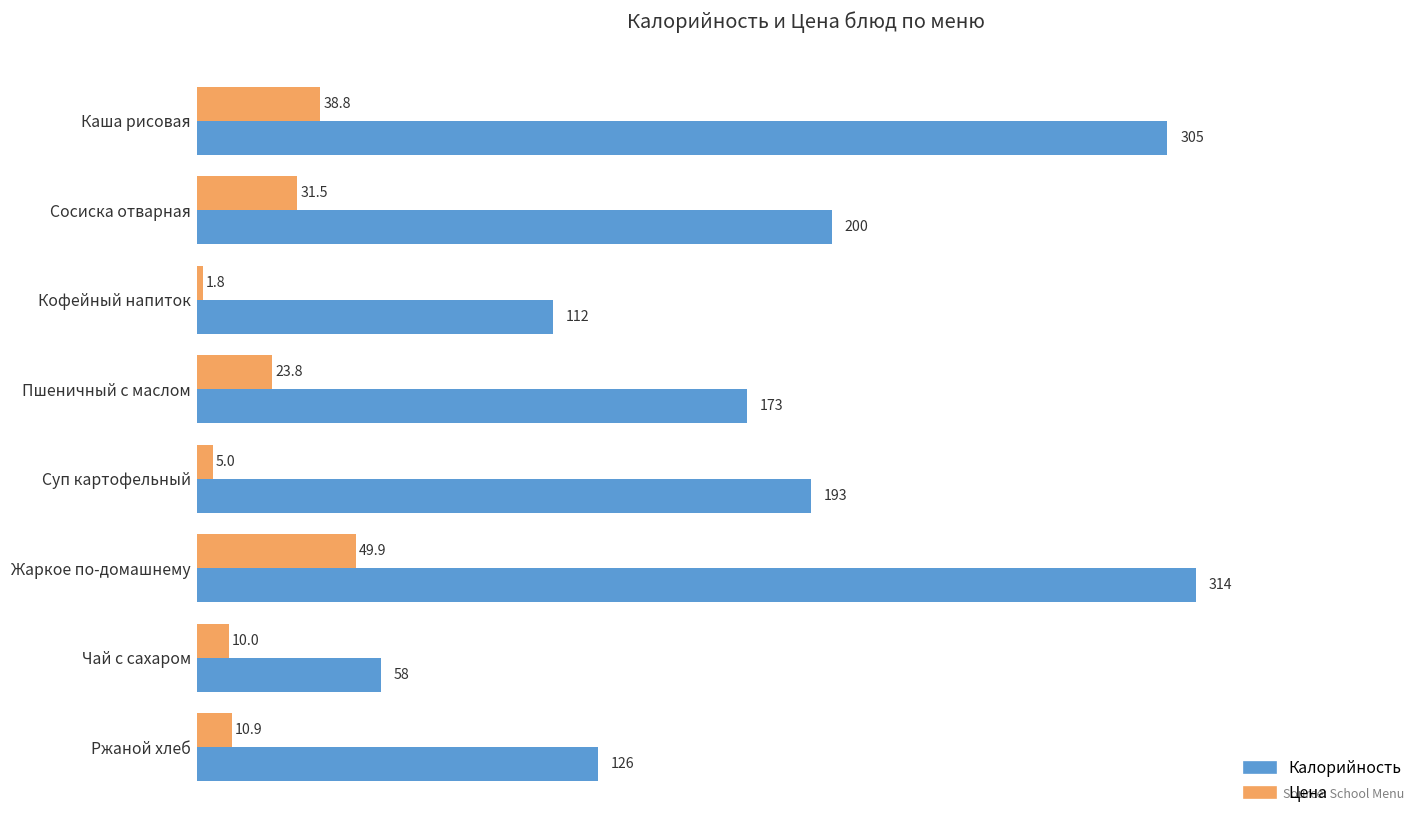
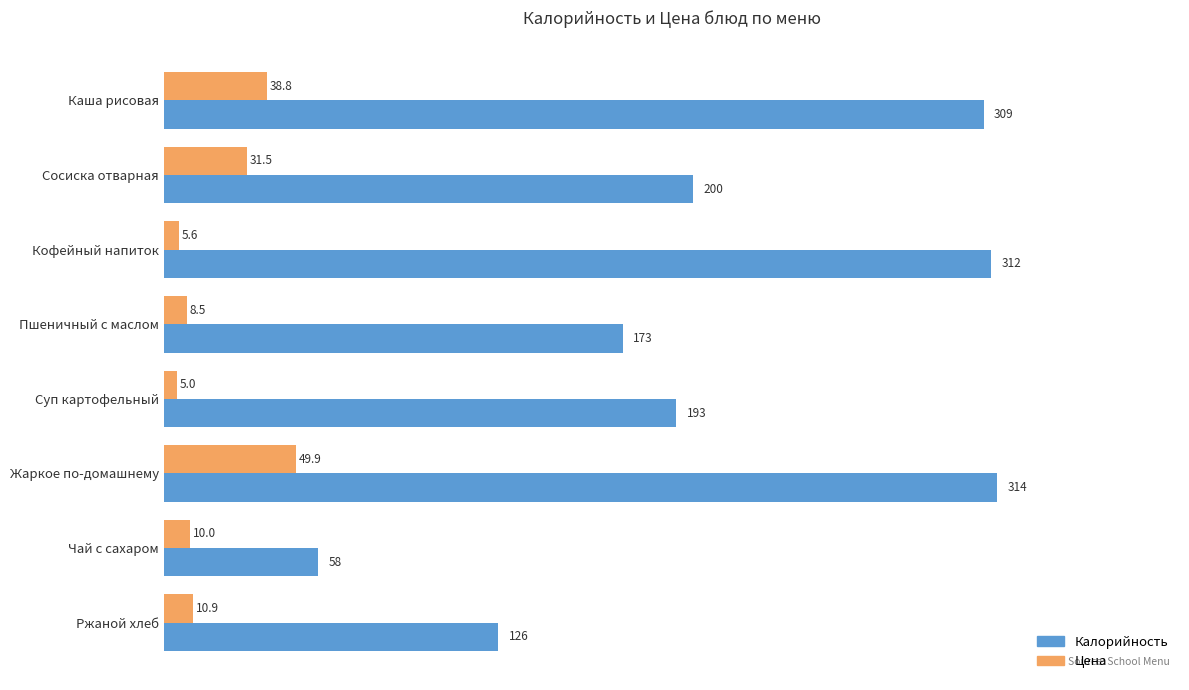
Калорийность, Каша рисовая: 305 -> 309
Цена, Кофейный напиток: 1.8 -> 5.6
Калорийность, Кофейный напиток: 112 -> 312
Цена, Пшеничный с маслом: 23.8 -> 8.5
